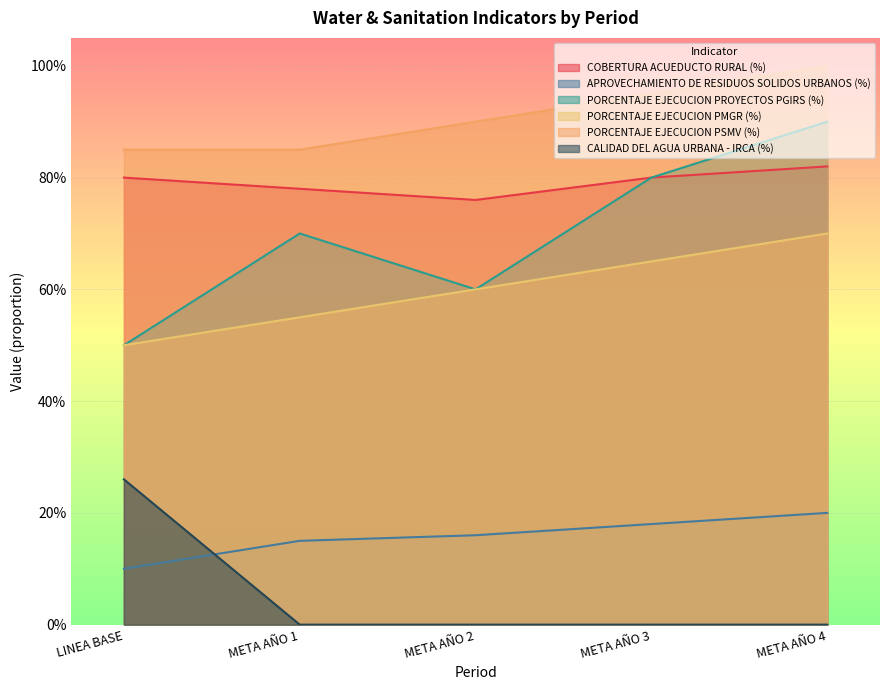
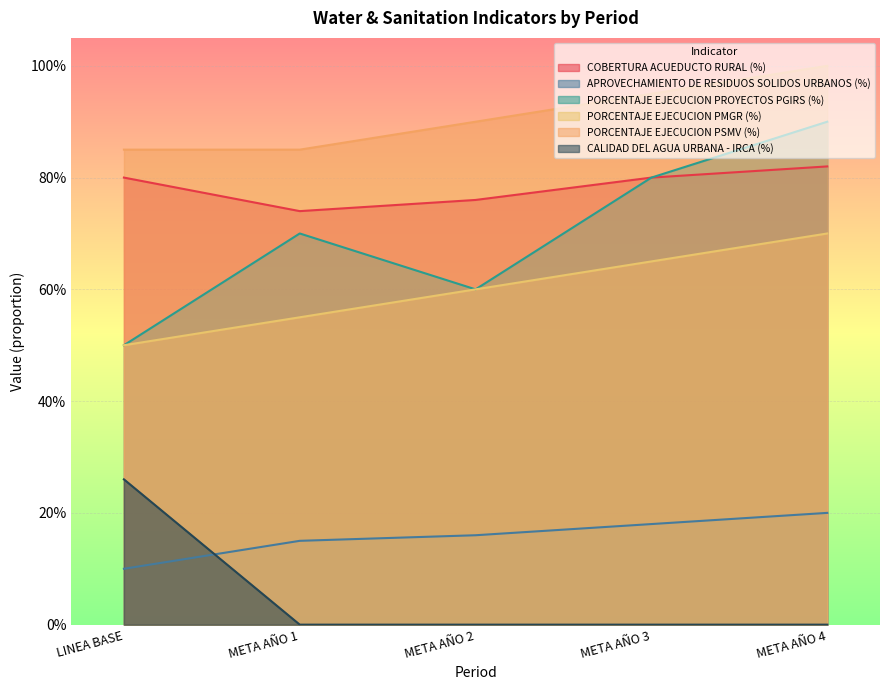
COBERTURA ACUEDUCTO RURAL (%), META AÑO 1: 78% -> 74%
